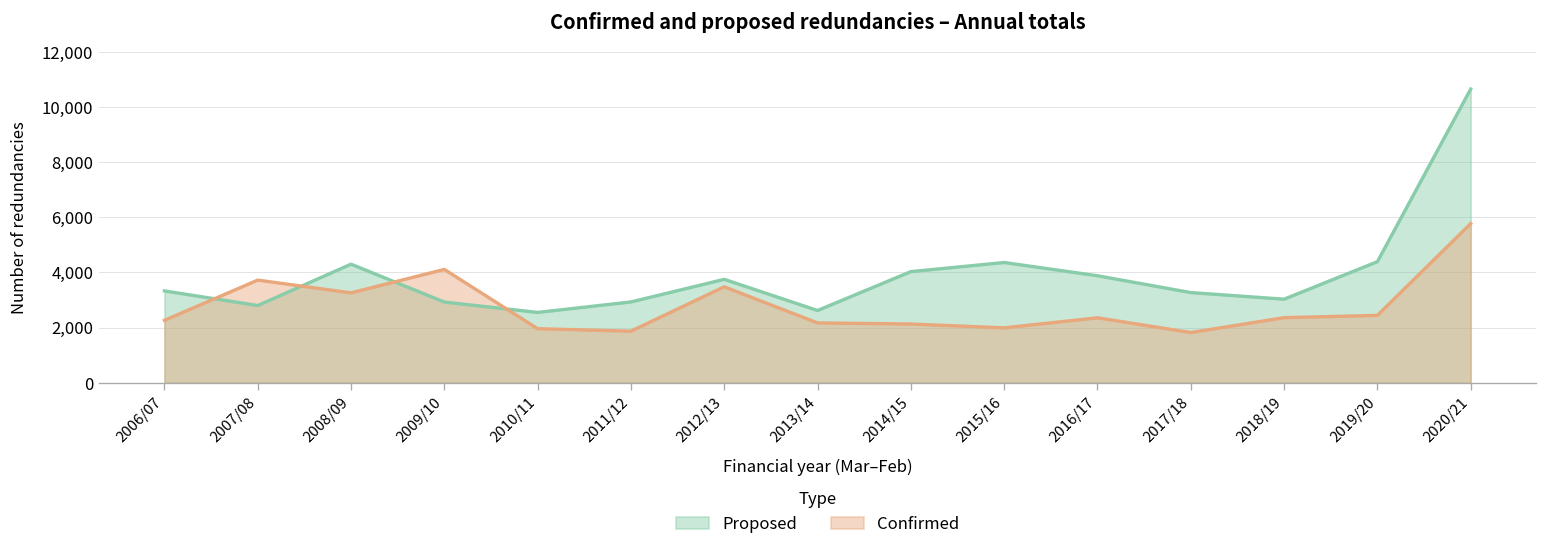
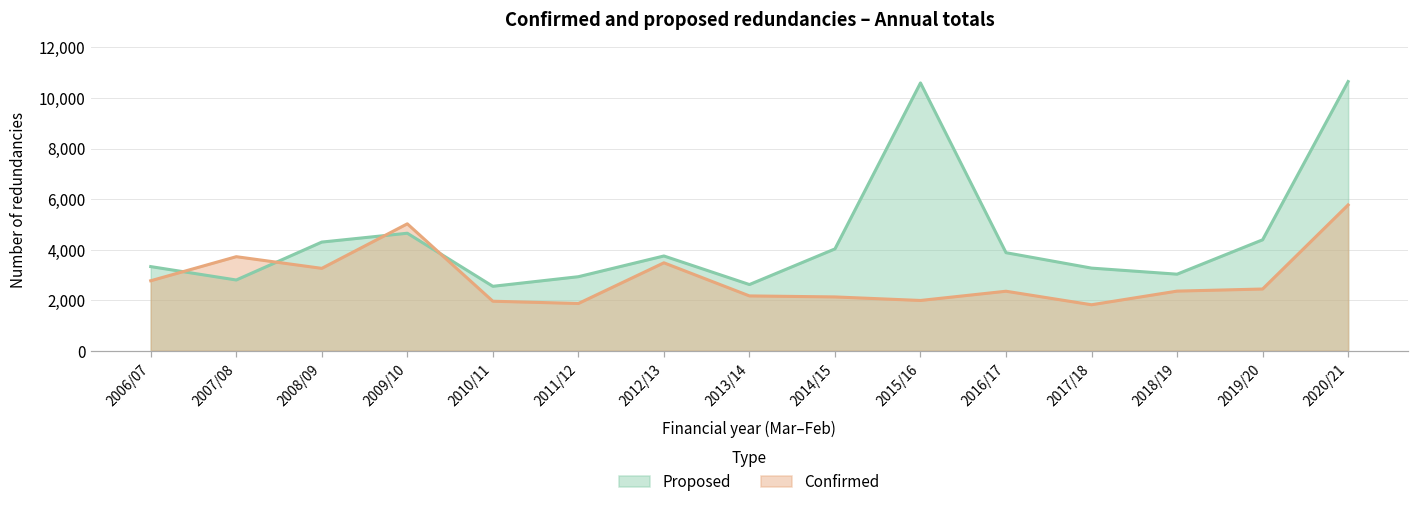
Confirmed, 2006/07: 2,300 -> 2,800
Proposed, 2009/10: 2,900 -> 4,700
Confirmed, 2009/10: 4,100 -> 5,000
Proposed, 2015/16: 4,400 -> 10,600
